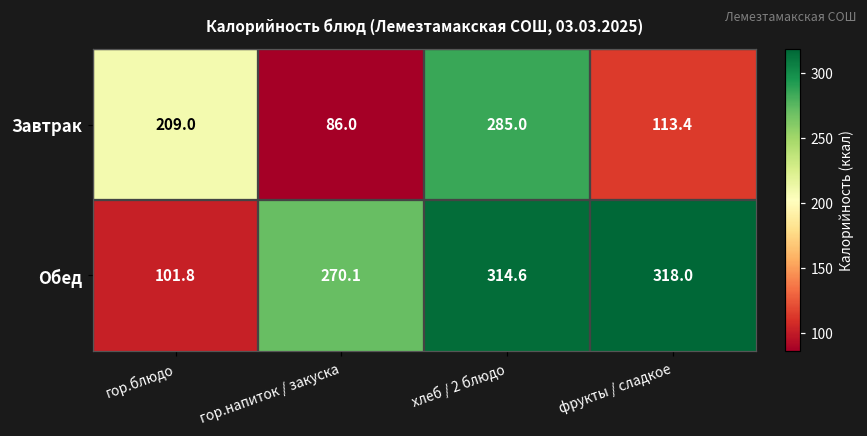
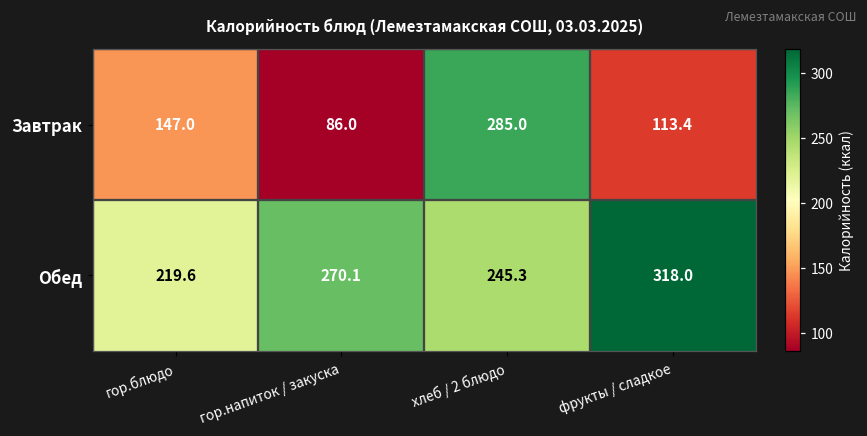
Завтрак, гор.блюдо: 209.0 -> 147.0
Обед, гор.блюдо: 101.8 -> 219.6
Обед, хлеб / 2 блюдо: 314.6 -> 245.3
